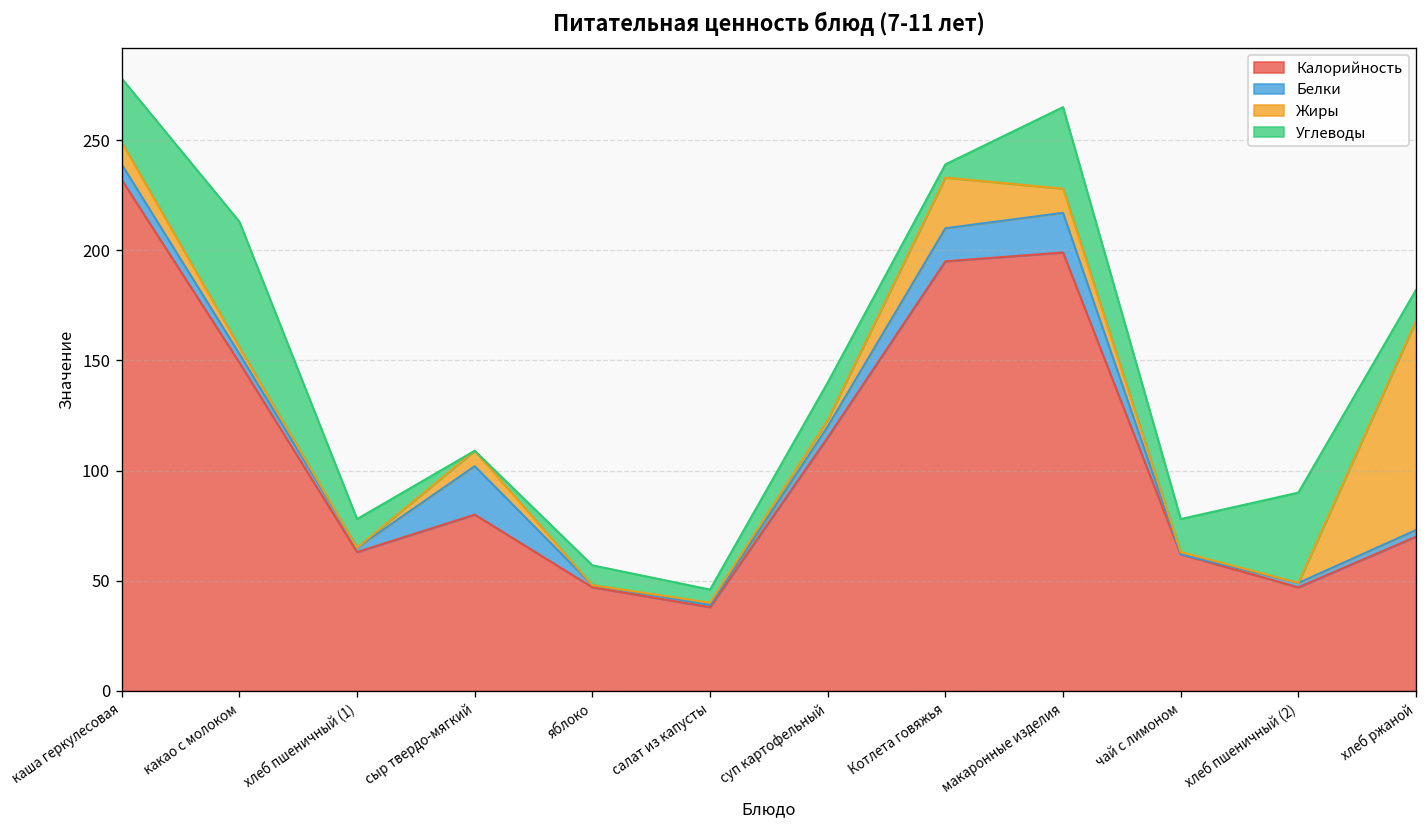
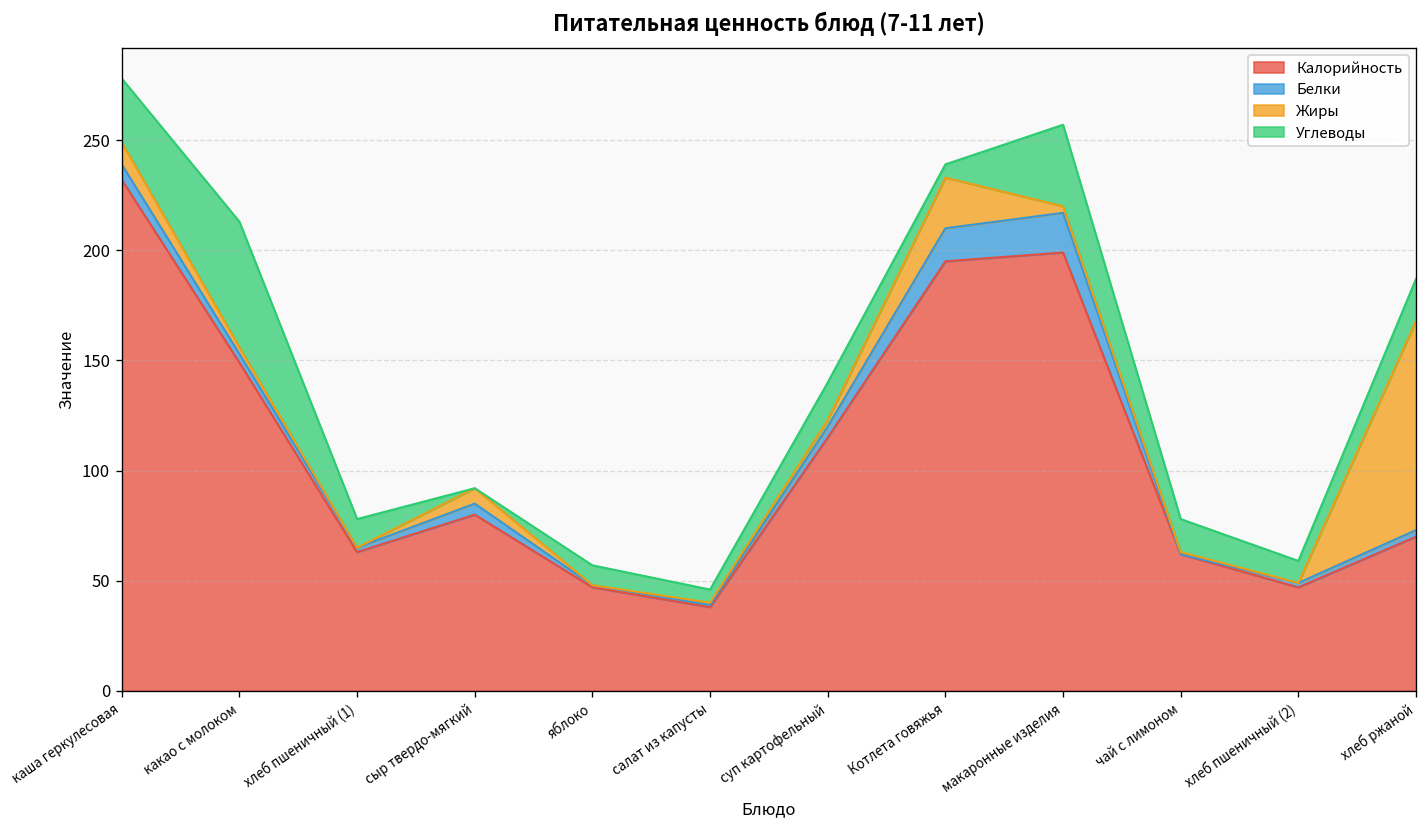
Белки, сыр твердо-мягкий: 22 -> 5
Жиры, макаронные изделия: 11 -> 3
Углеводы, хлеб пшеничный (2): 41 -> 10
Углеводы, хлеб ржаной: 14 -> 19
